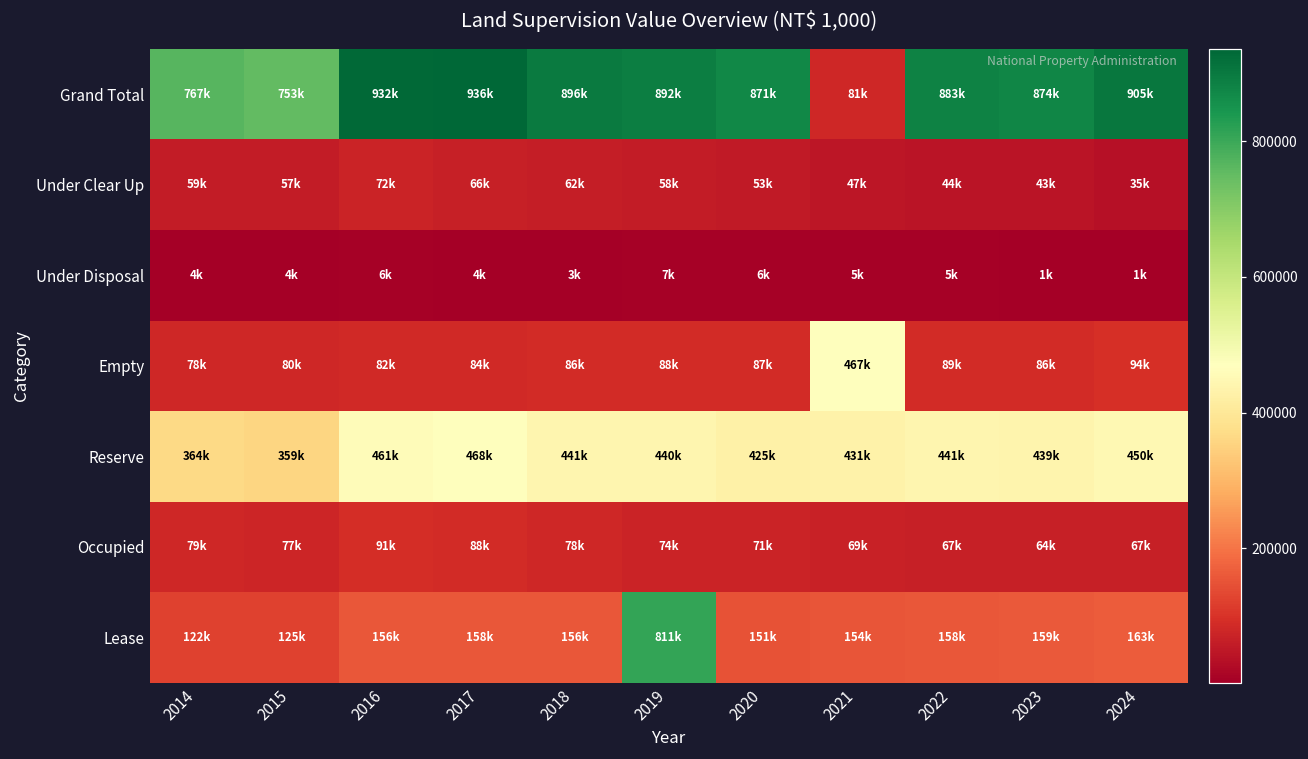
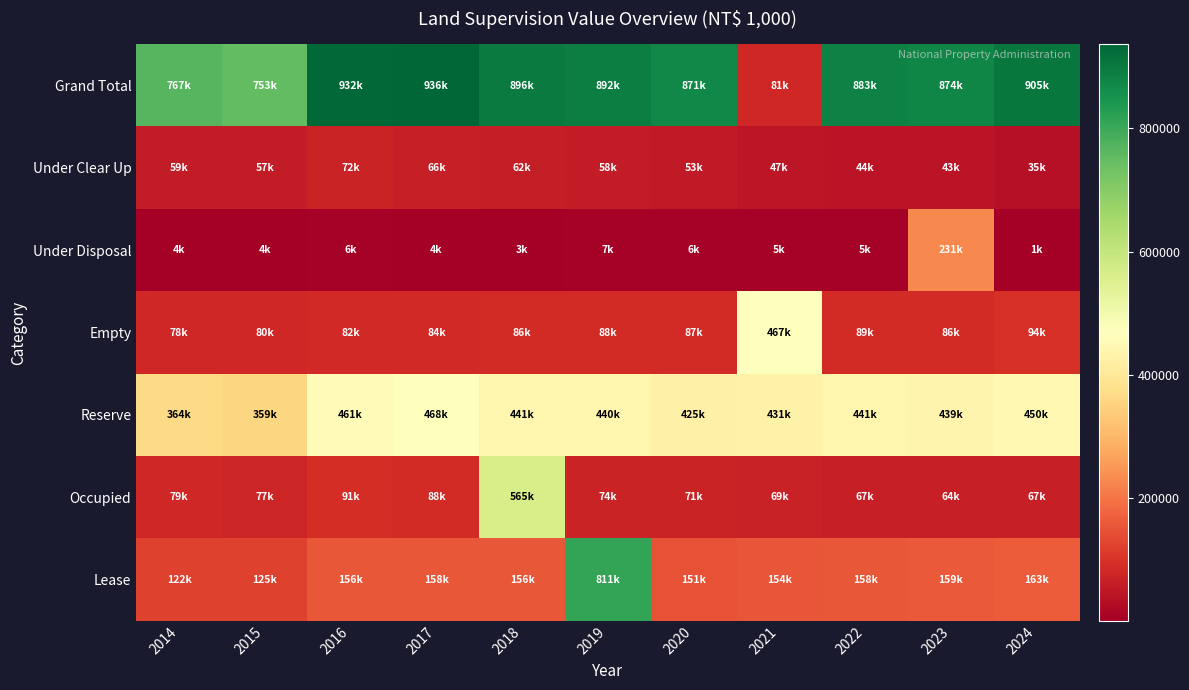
Under Disposal, 2023: 1k -> 231k
Occupied, 2018: 78k -> 565k
